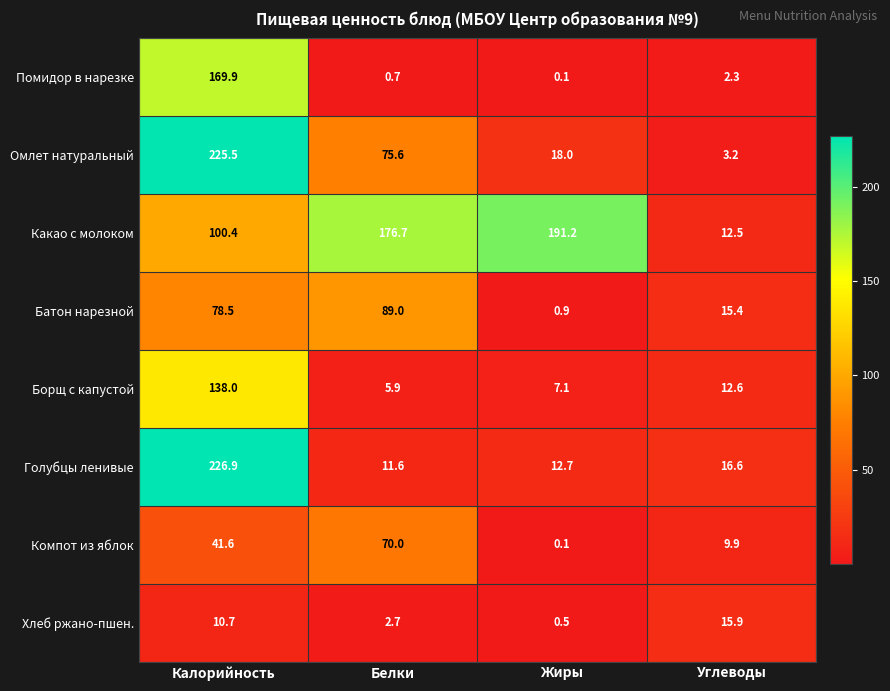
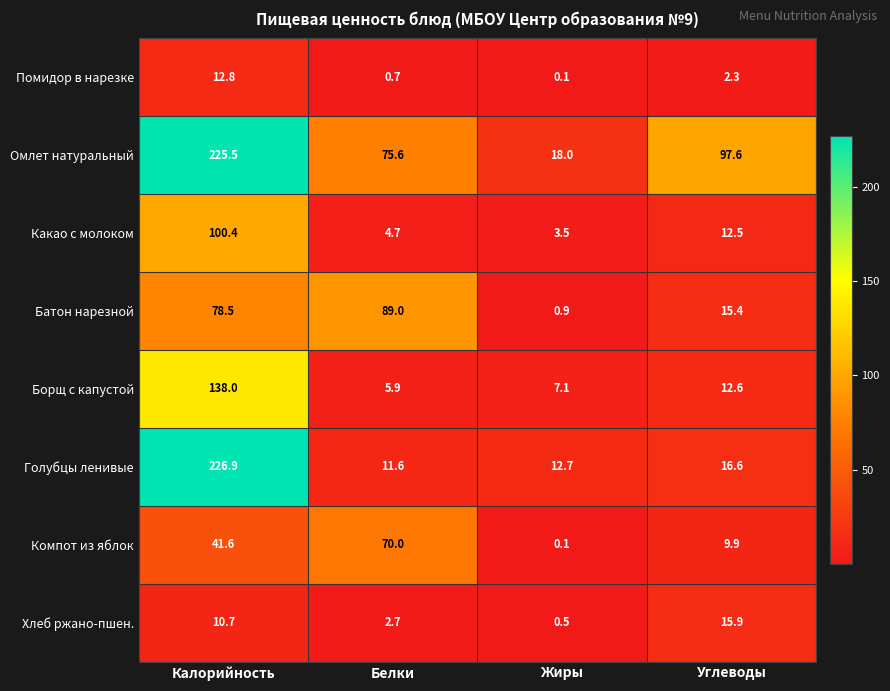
Помидор в нарезке, Калорийность: 169.9 -> 12.8
Омлет натуральный, Углеводы: 3.2 -> 97.6
Какао с молоком, Белки: 176.7 -> 4.7
Какао с молоком, Жиры: 191.2 -> 3.5
